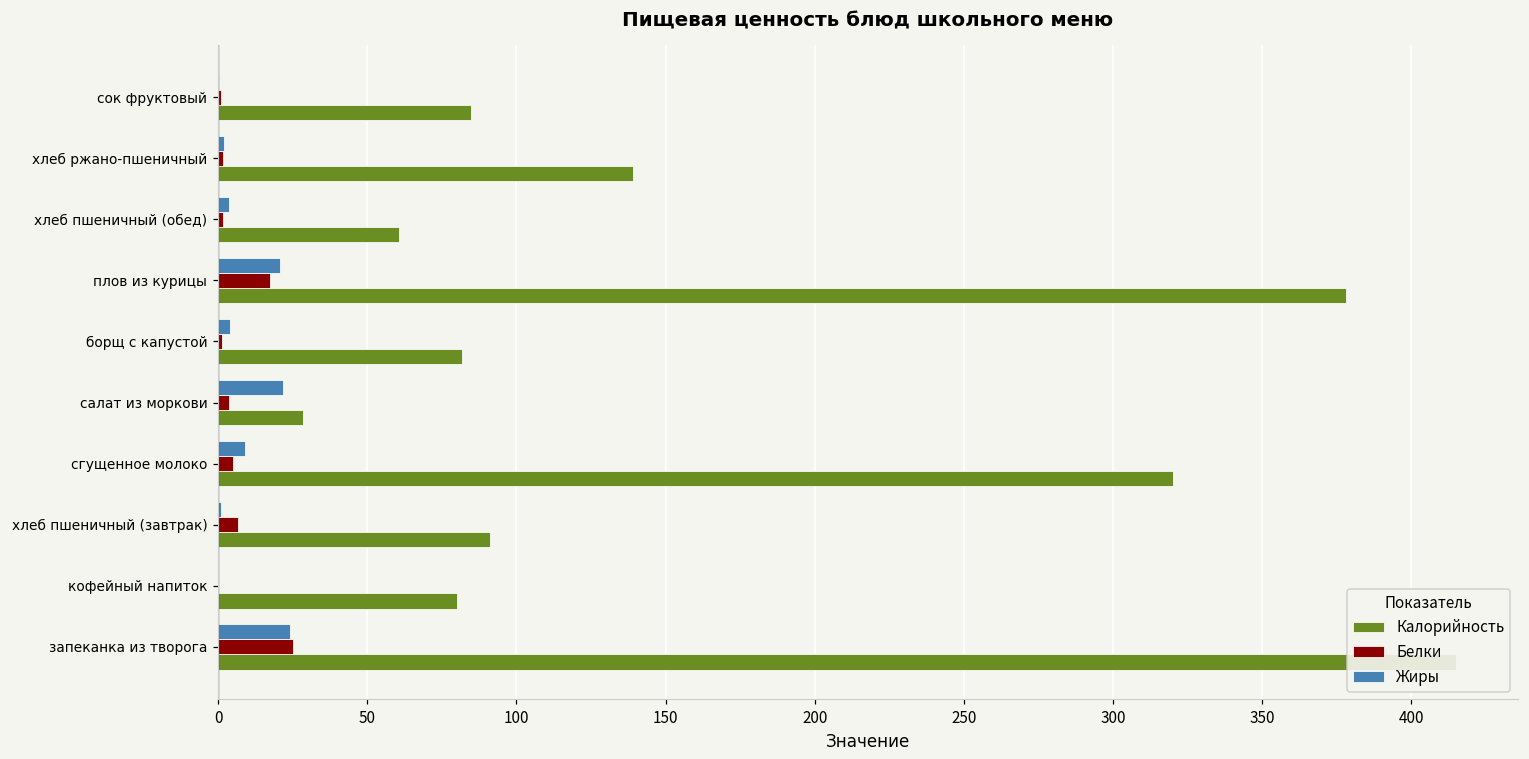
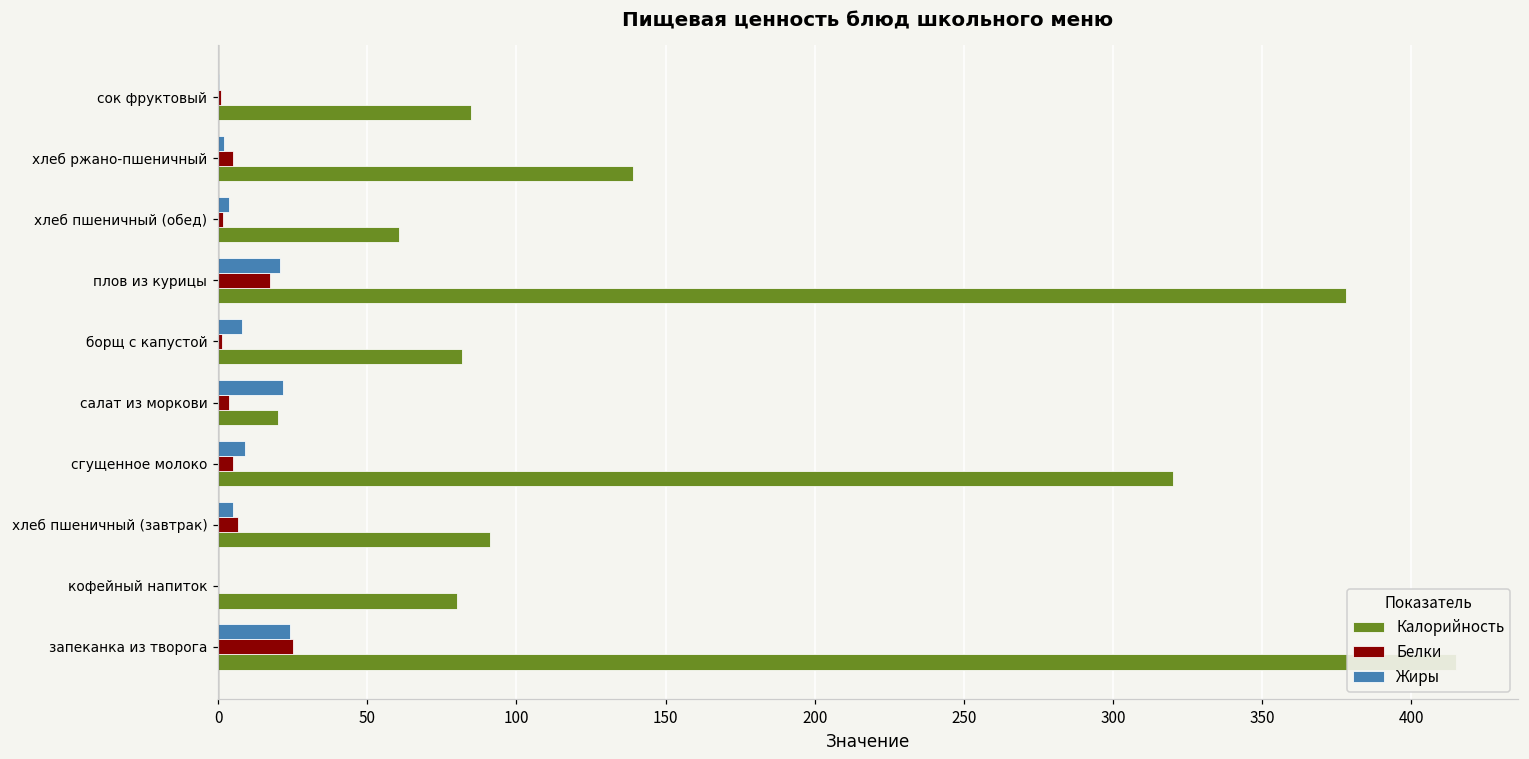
Белки, хлеб ржано-пшеничный: 2 -> 5
Жиры, борщ с капустой: 4 -> 8
Калорийность, салат из моркови: 29 -> 20
Жиры, хлеб пшеничный (завтрак): 1 -> 5
